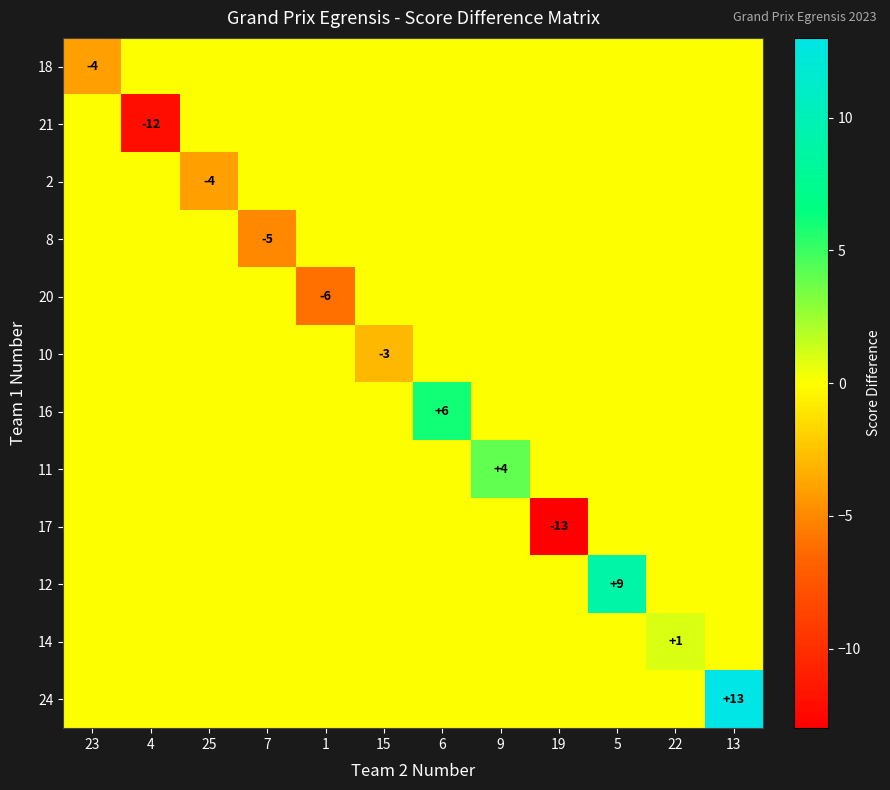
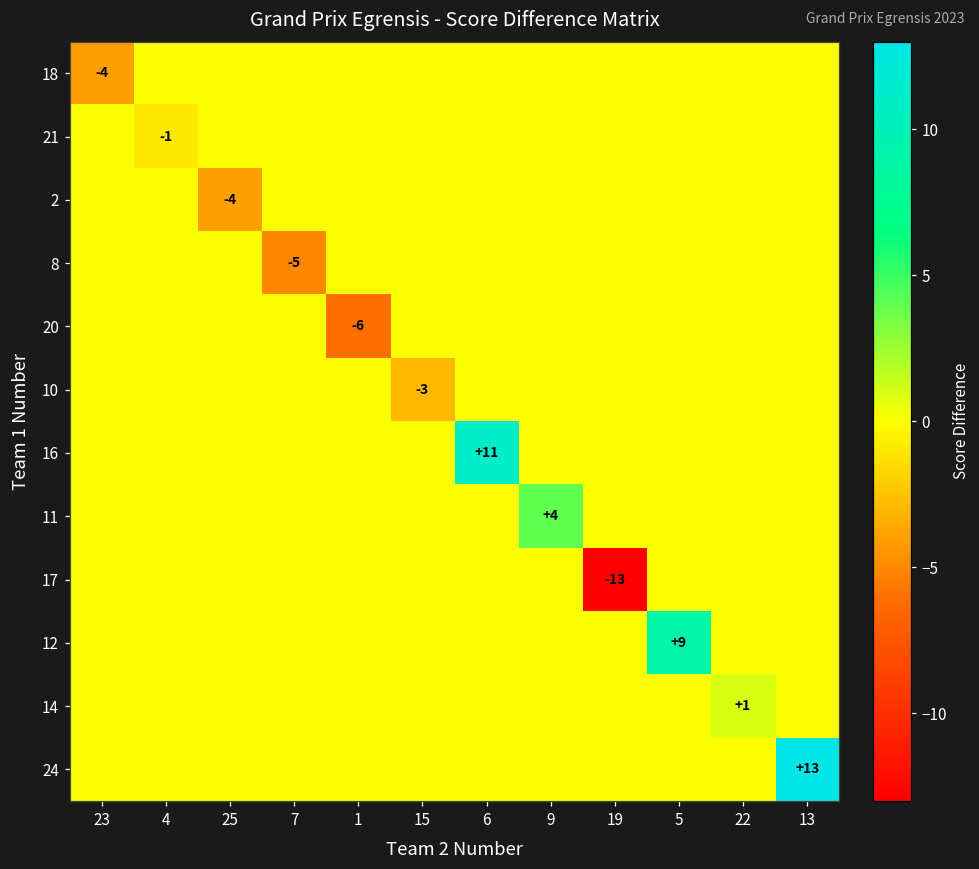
21, 4: -12 -> -1
16, 6: +6 -> +11
